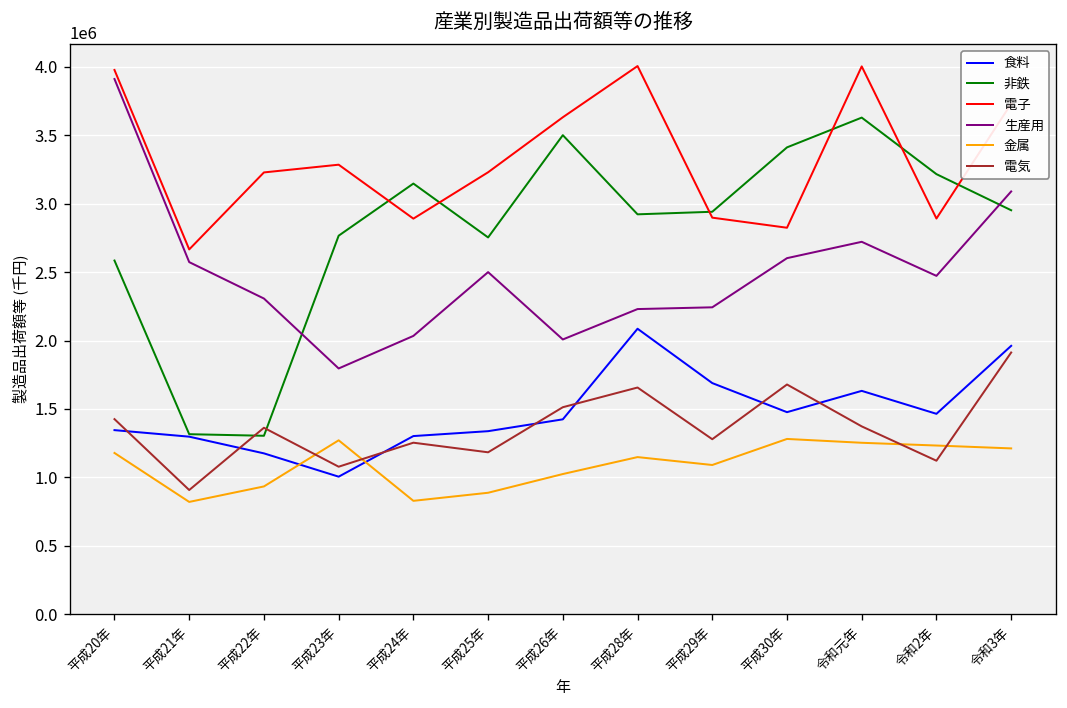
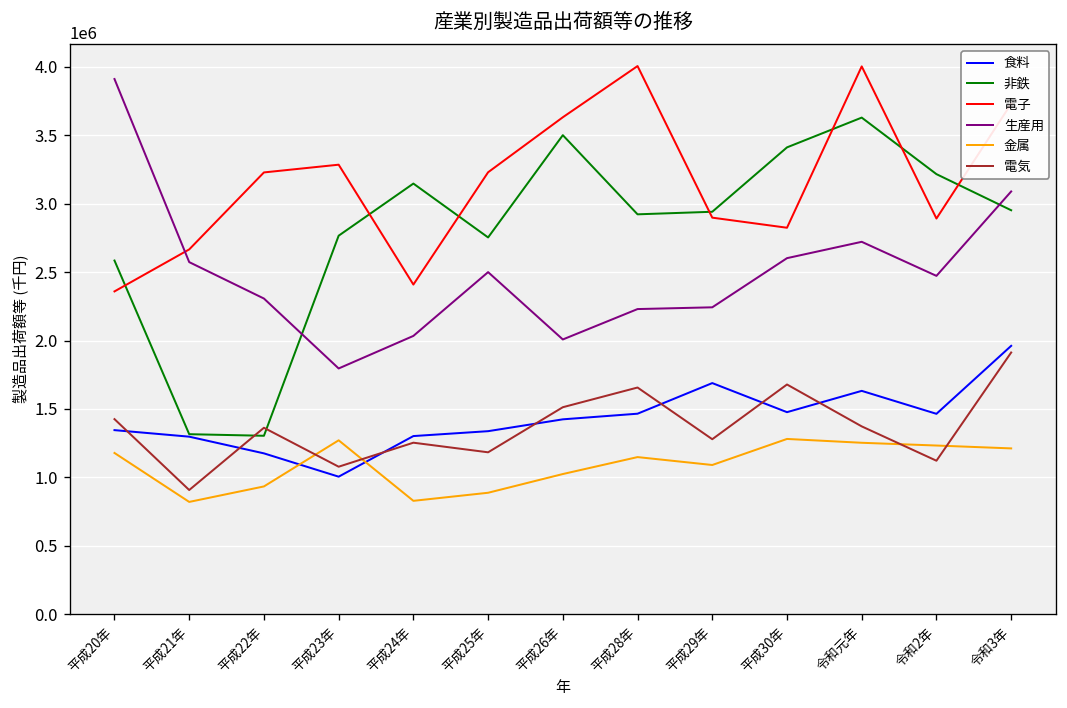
電子, 平成20年: 3980000 -> 2360000
電子, 平成24年: 2890000 -> 2410000
食料, 平成28年: 2090000 -> 1470000
